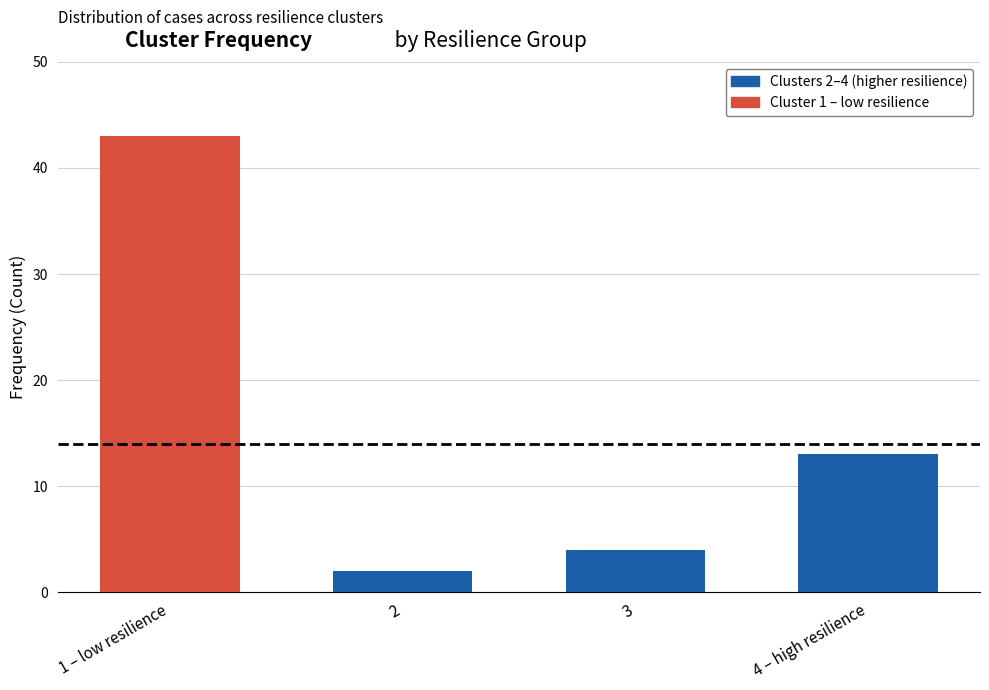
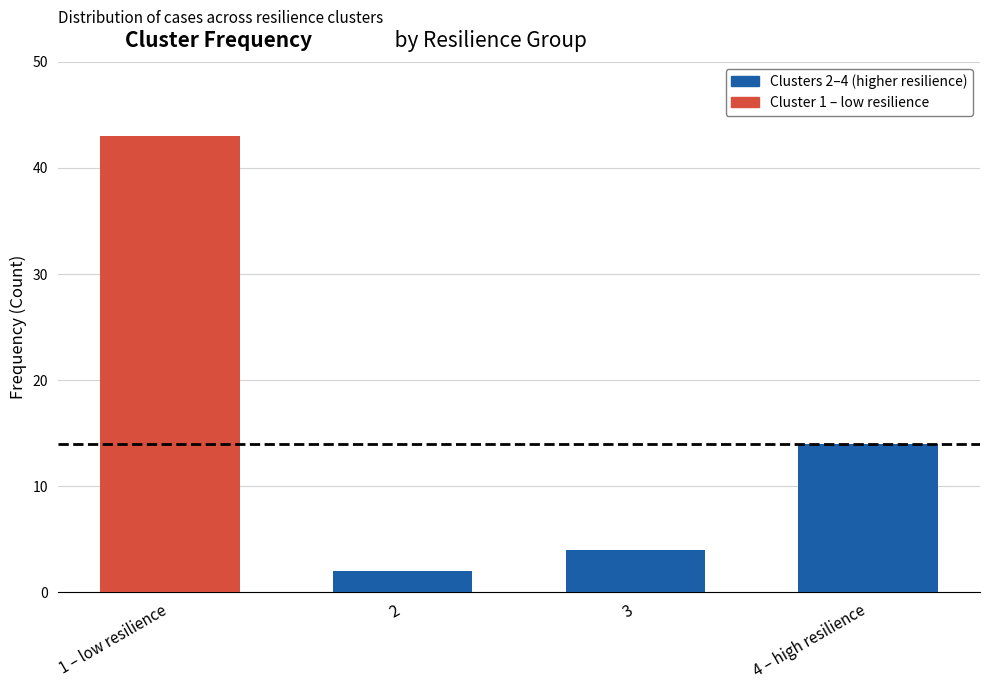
4 – high resilience: 13 -> 14
